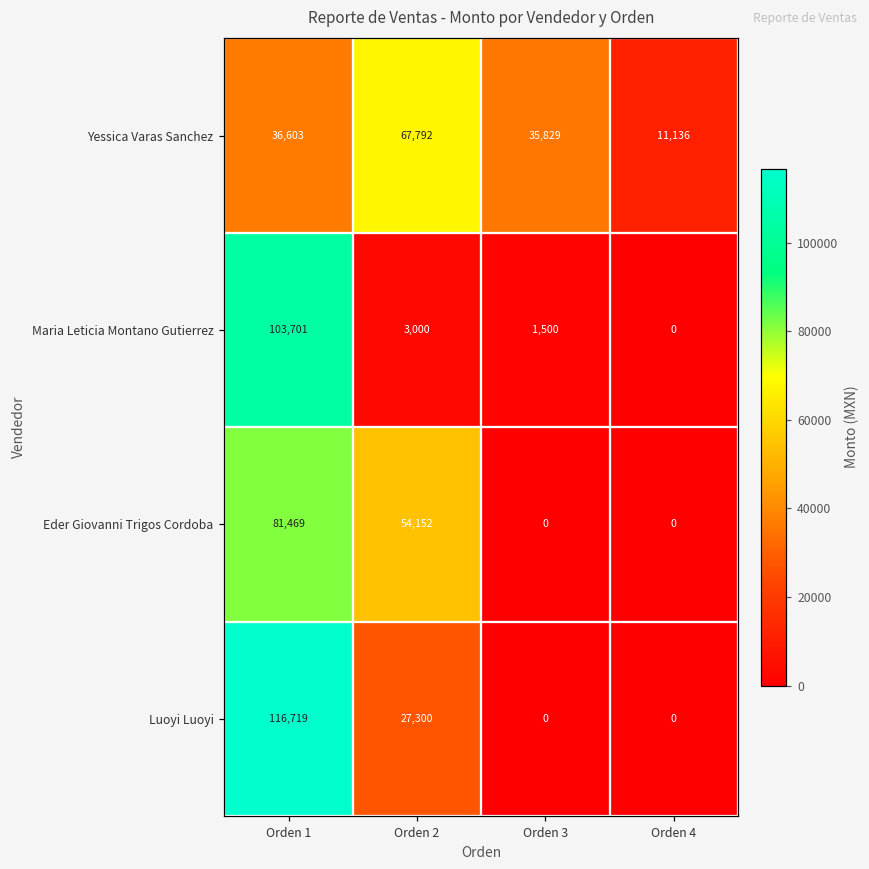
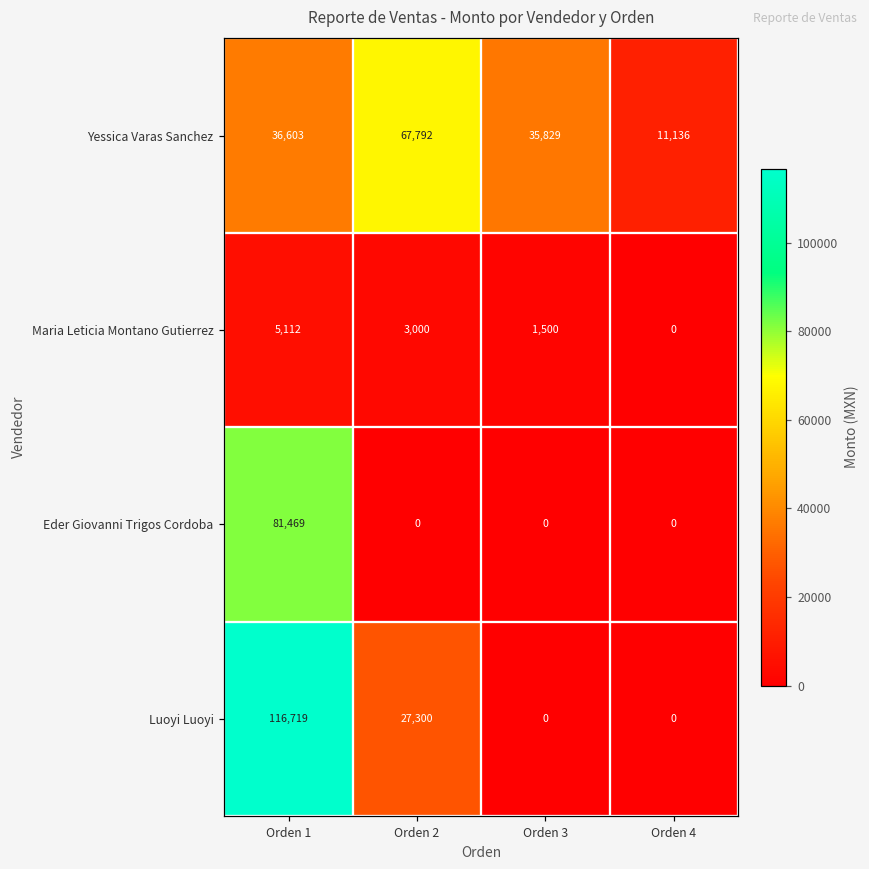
Maria Leticia Montano Gutierrez, Orden 1: 103,701 -> 5,112
Eder Giovanni Trigos Cordoba, Orden 2: 54,152 -> 0
